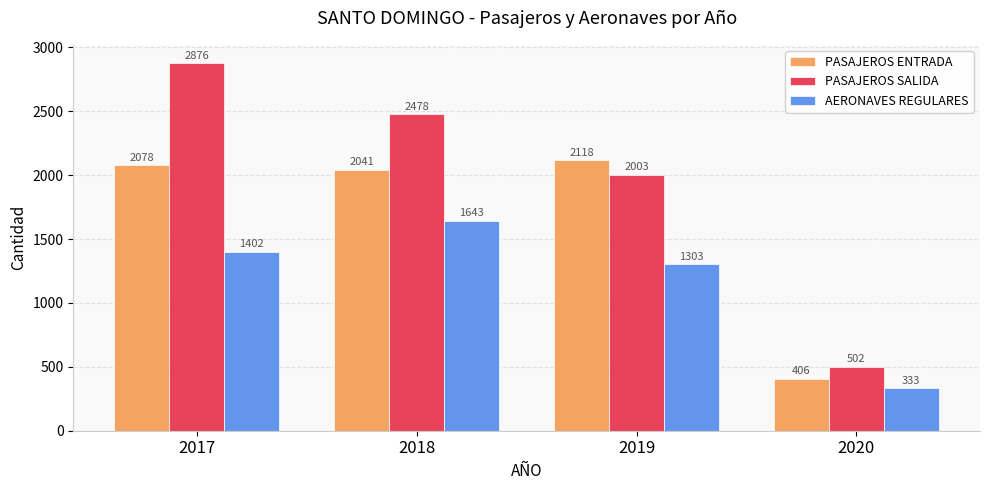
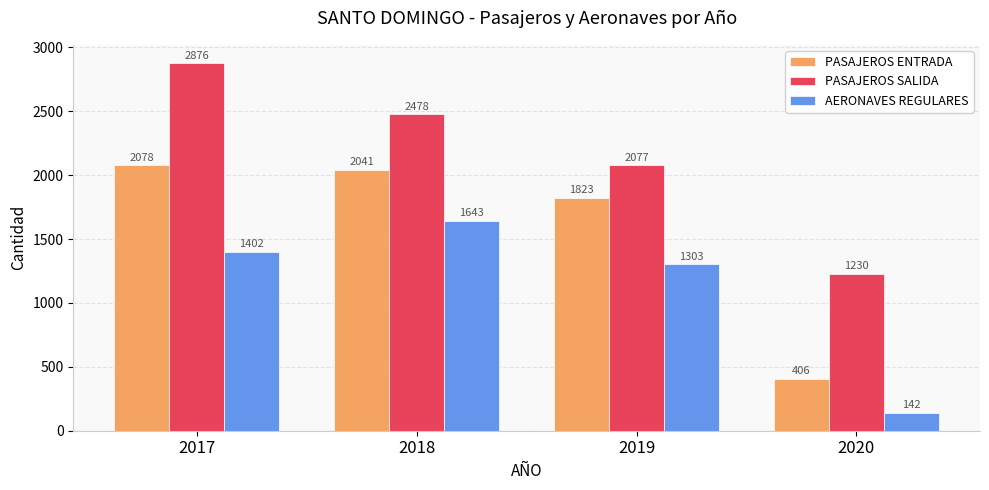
PASAJEROS ENTRADA, 2019: 2118 -> 1823
PASAJEROS SALIDA, 2019: 2003 -> 2077
PASAJEROS SALIDA, 2020: 502 -> 1230
AERONAVES REGULARES, 2020: 333 -> 142
